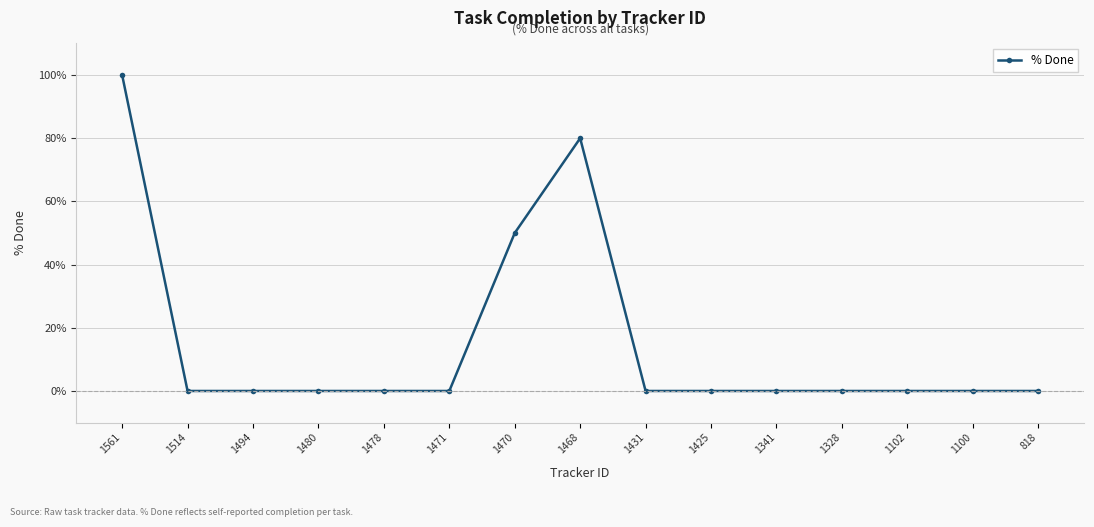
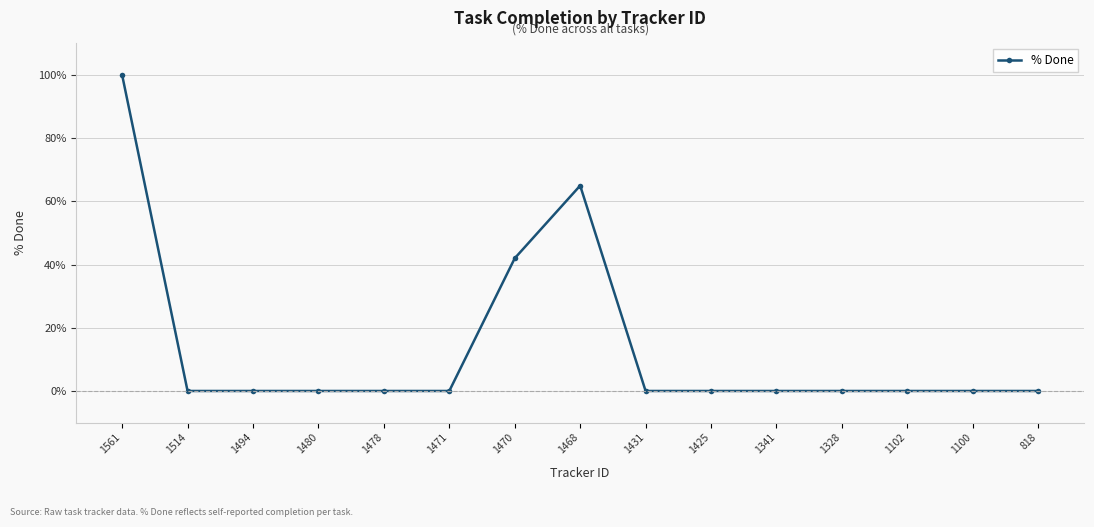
1470: 50% -> 42%
1468: 80% -> 65%
